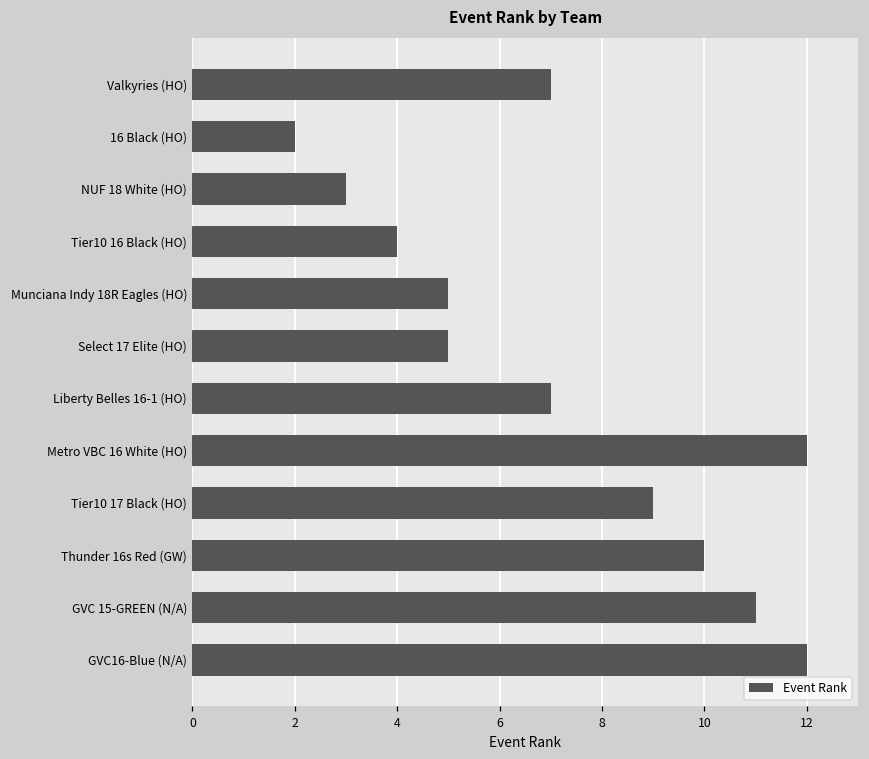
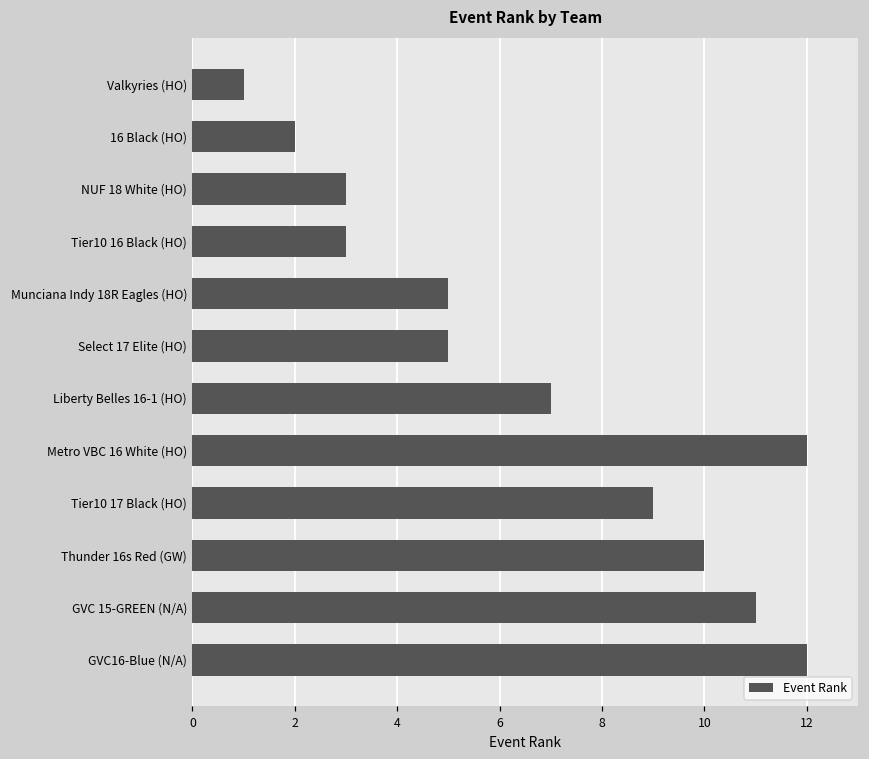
Valkyries (HO): 7 -> 1
Tier10 16 Black (HO): 4 -> 3
